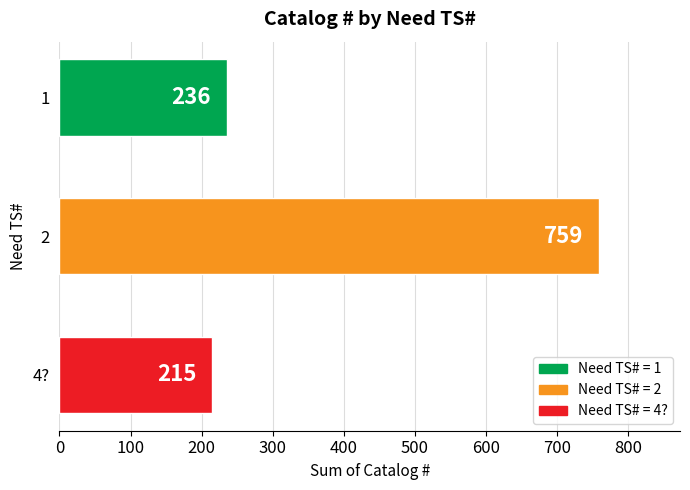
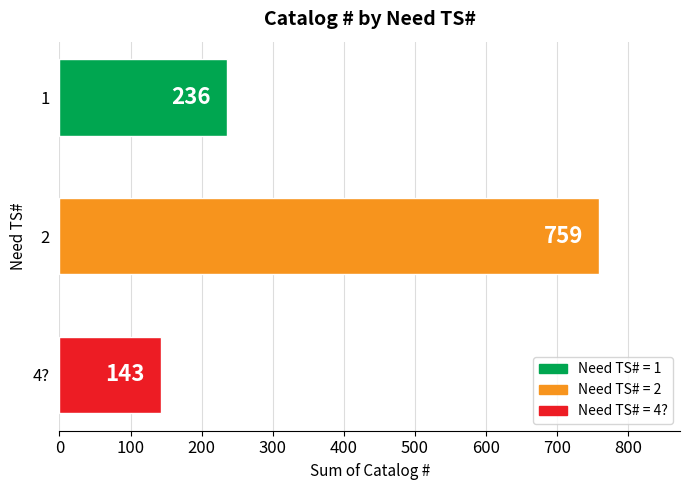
4?: 215 -> 143
